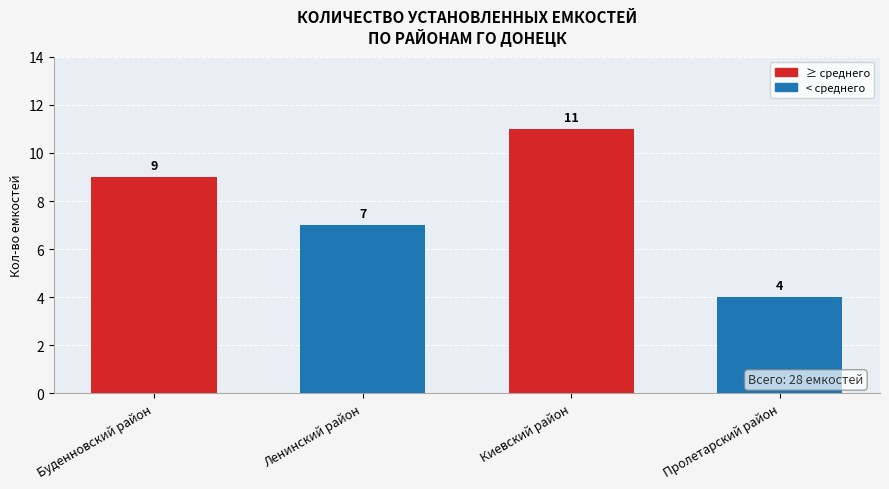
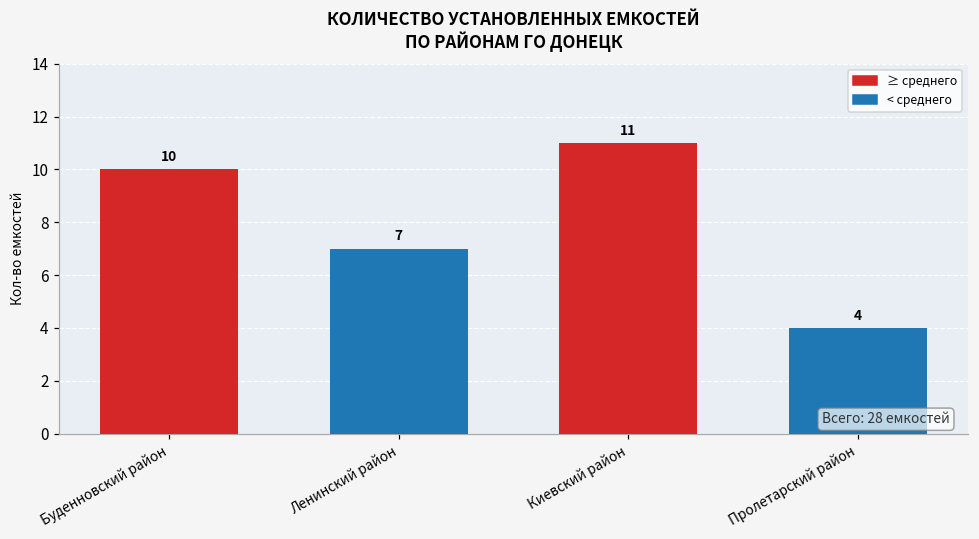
Буденновский район: 9 -> 10
